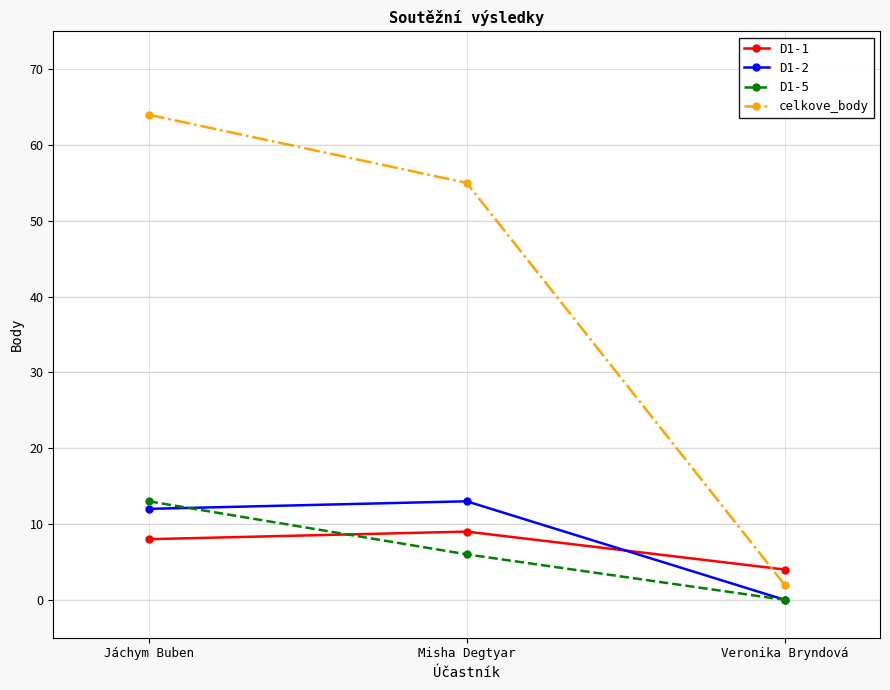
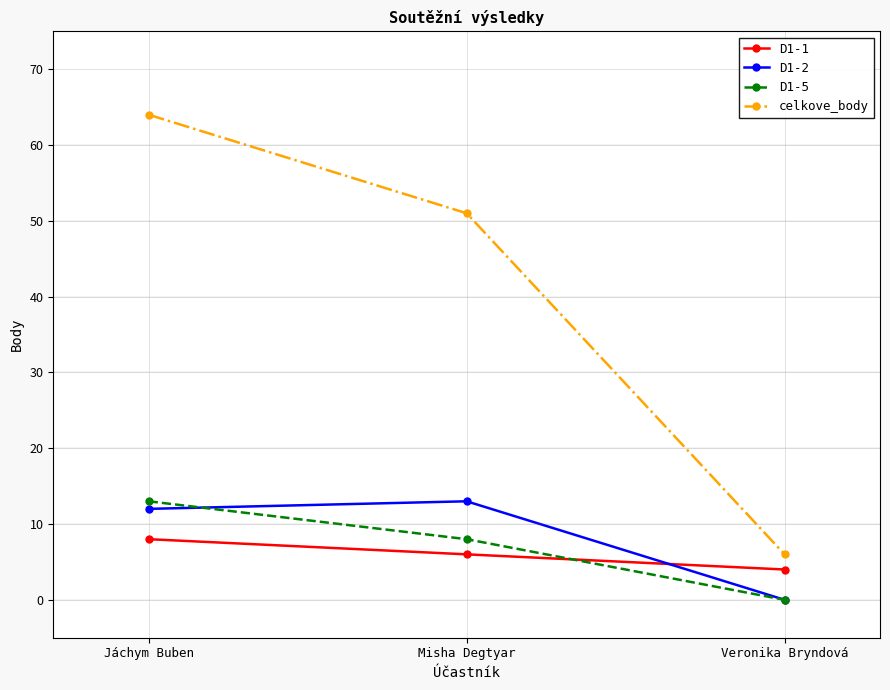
D1-1, Misha Degtyar: 9 -> 6
D1-5, Misha Degtyar: 6 -> 8
celkove_body, Misha Degtyar: 55 -> 51
celkove_body, Veronika Bryndová: 2 -> 6
